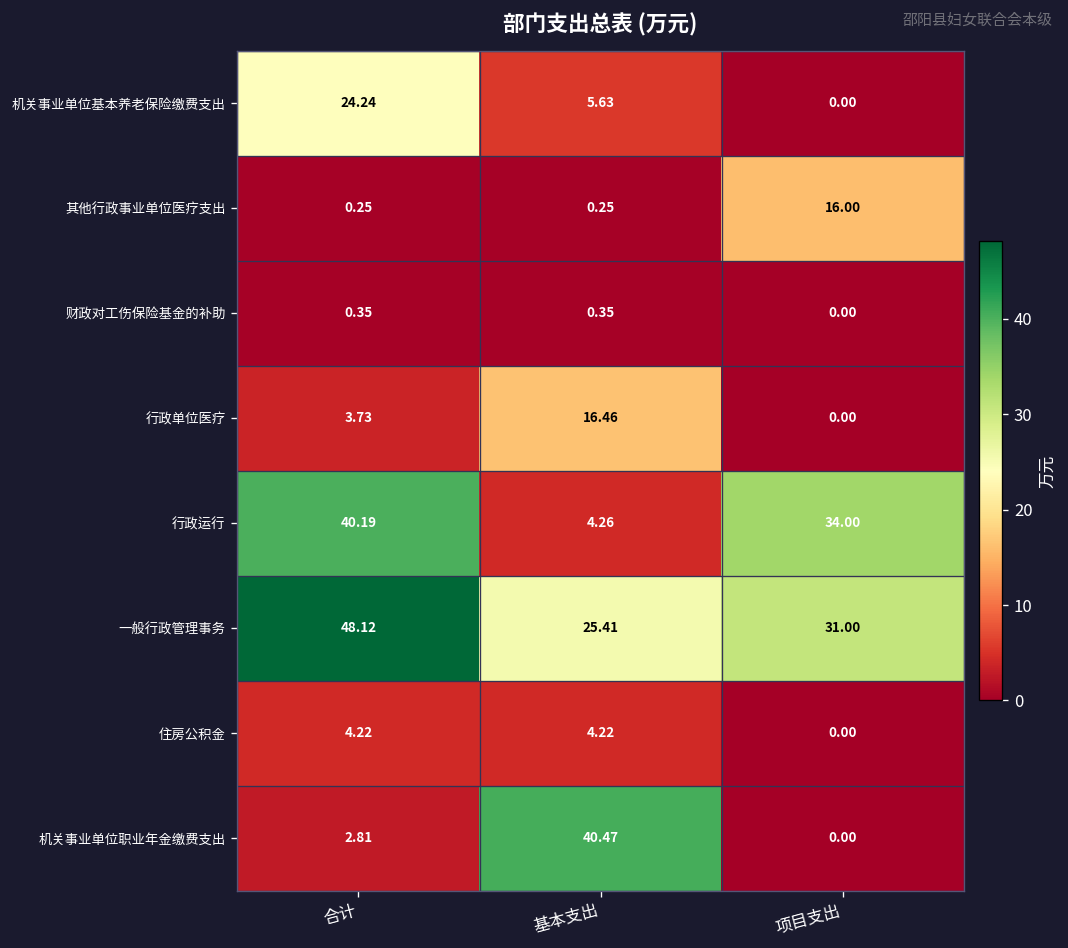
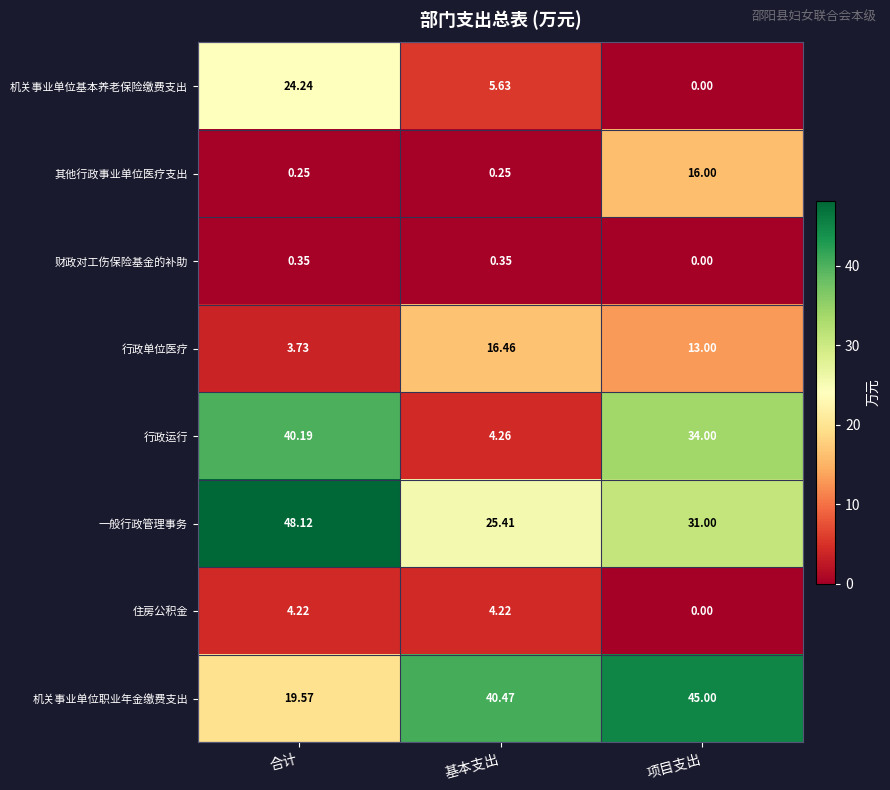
行政单位医疗, 项目支出: 0.00 -> 13.00
机关事业单位职业年金缴费支出, 合计: 2.81 -> 19.57
机关事业单位职业年金缴费支出, 项目支出: 0.00 -> 45.00
